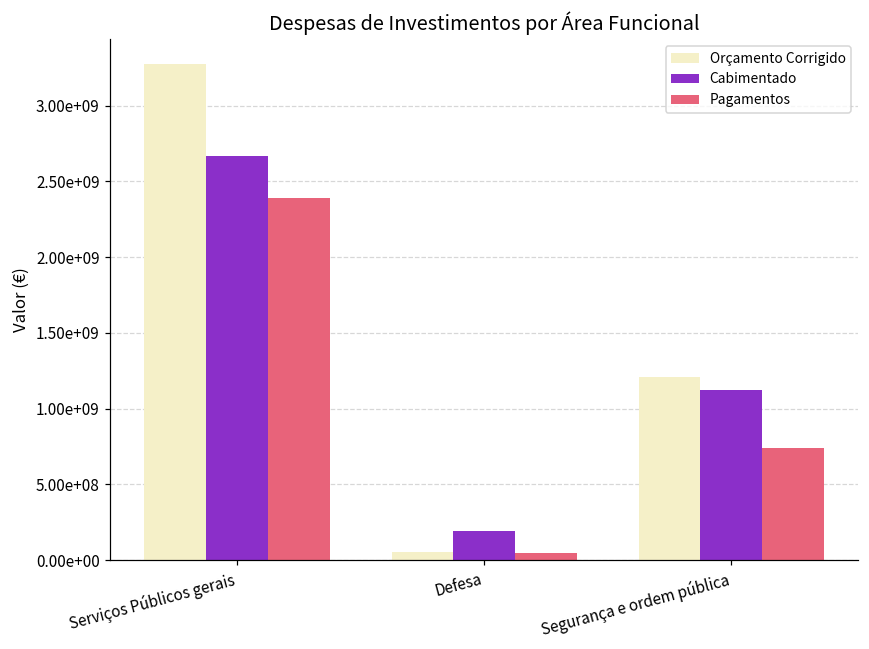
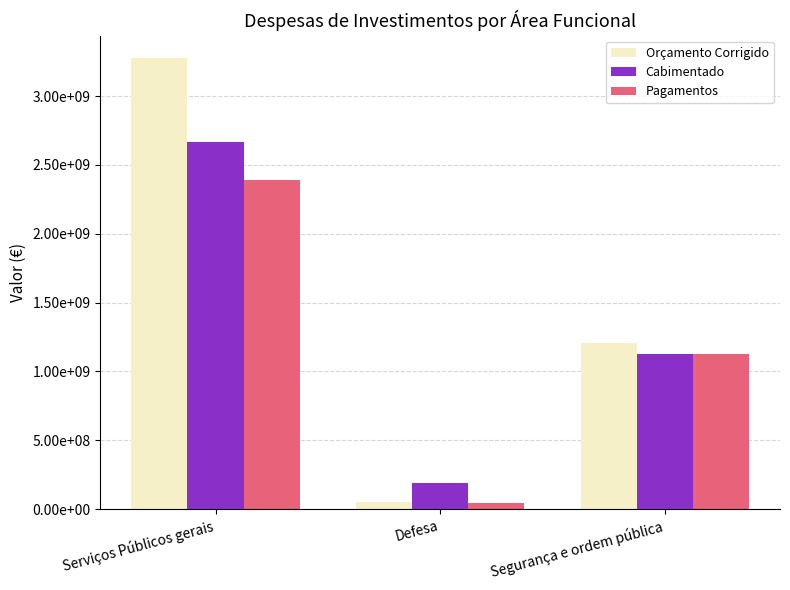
Pagamentos, Segurança e ordem pública: 740000000 -> 1120000000
